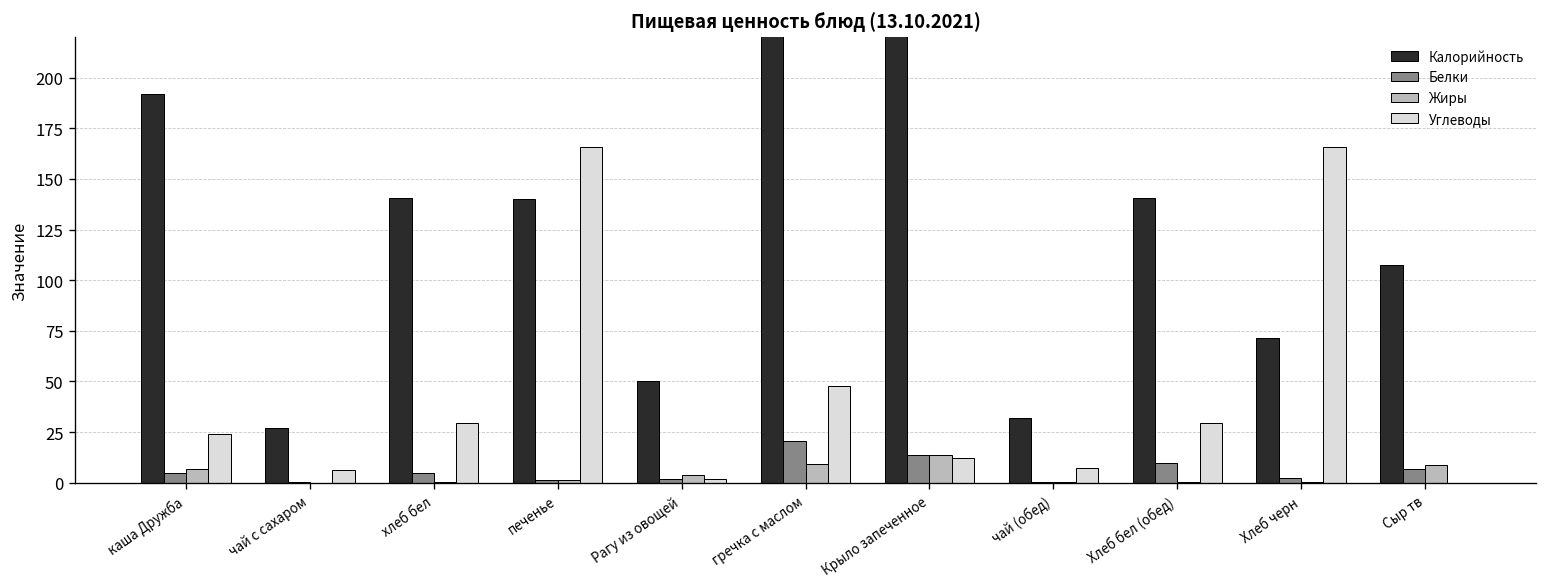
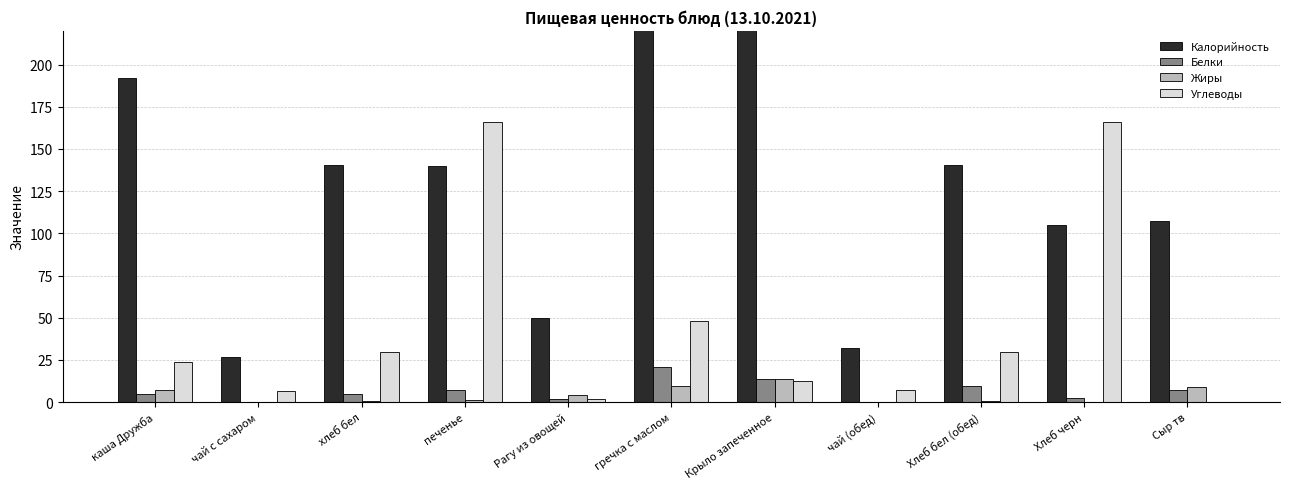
Белки, печенье: 1 -> 7
Калорийность, Хлеб черн: 71 -> 105
